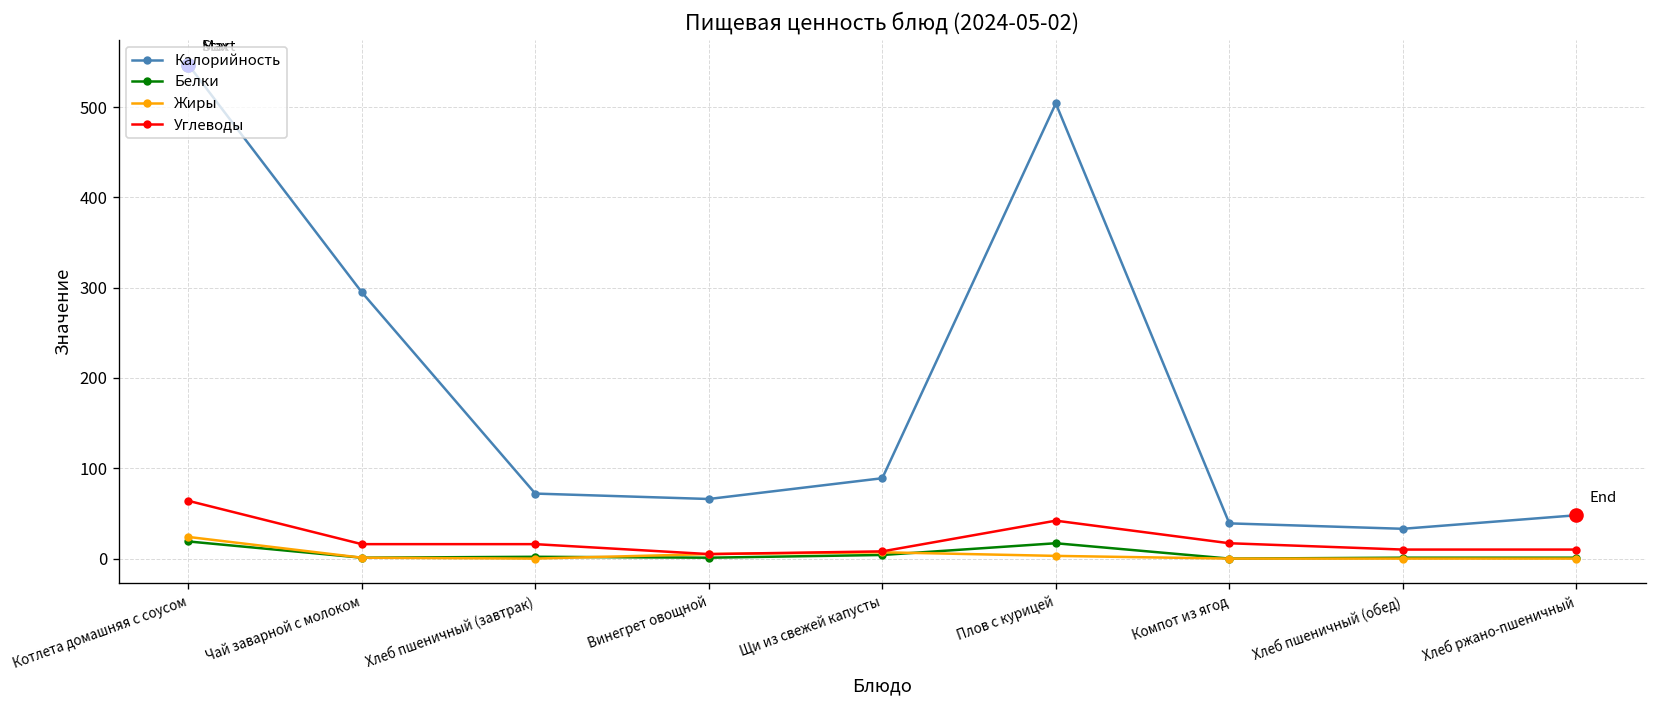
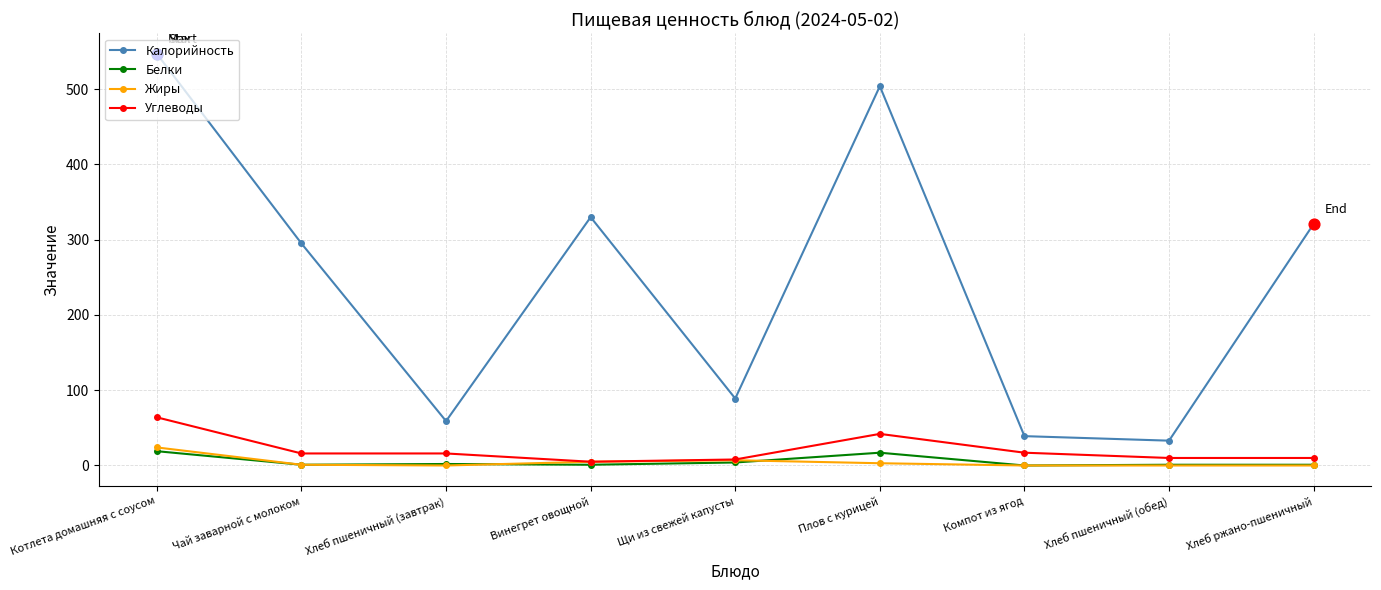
Калорийность, Хлеб пшеничный (завтрак): 70 -> 60
Калорийность, Винегрет овощной: 70 -> 330
Калорийность, Хлеб ржано-пшеничный: 50 -> 320
